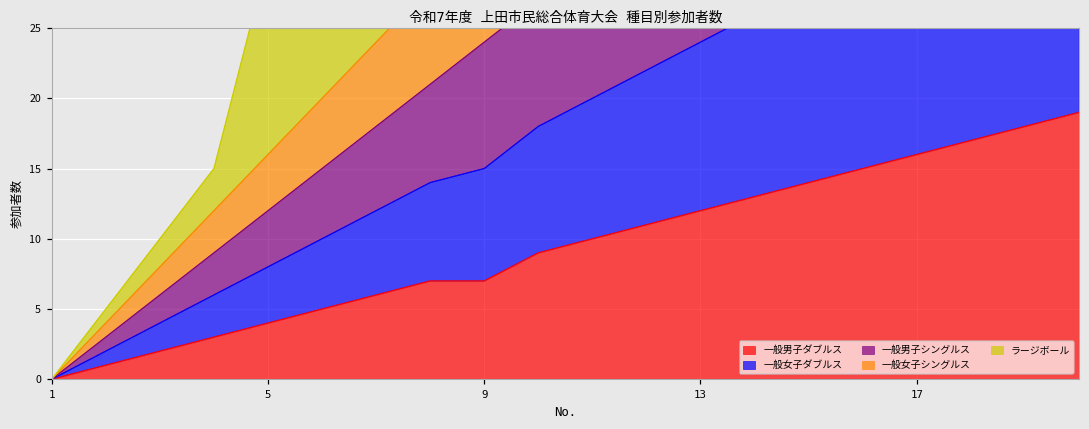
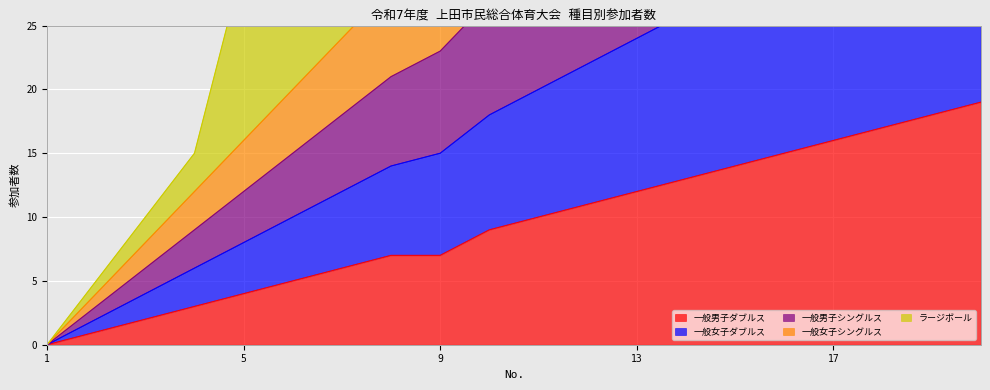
一般男子シングルス, 9: 9 -> 8
